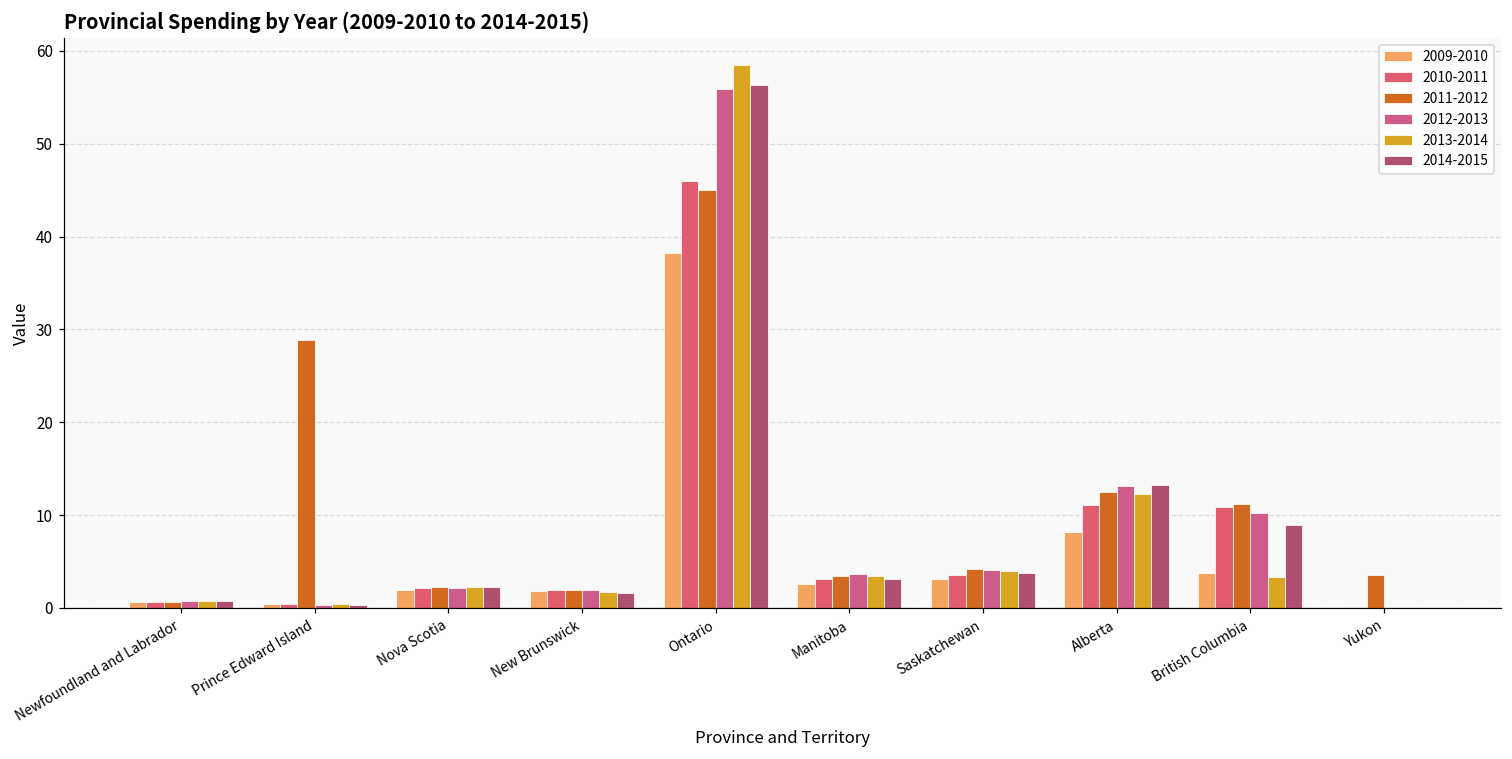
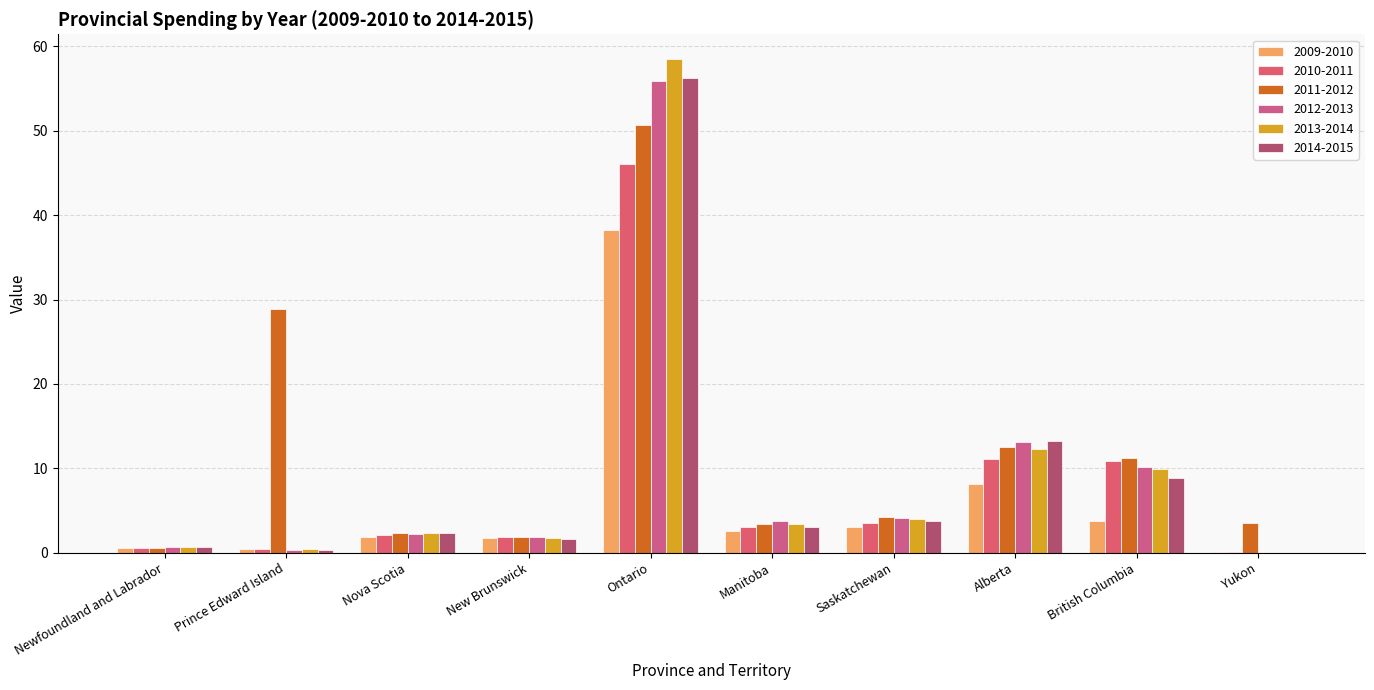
2011-2012, Ontario: 45 -> 51
2013-2014, British Columbia: 3 -> 10
